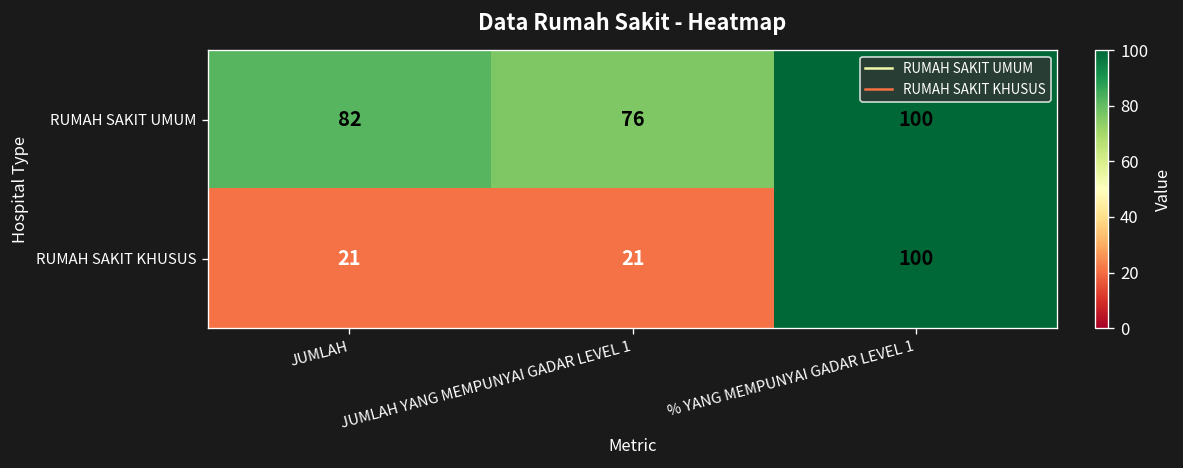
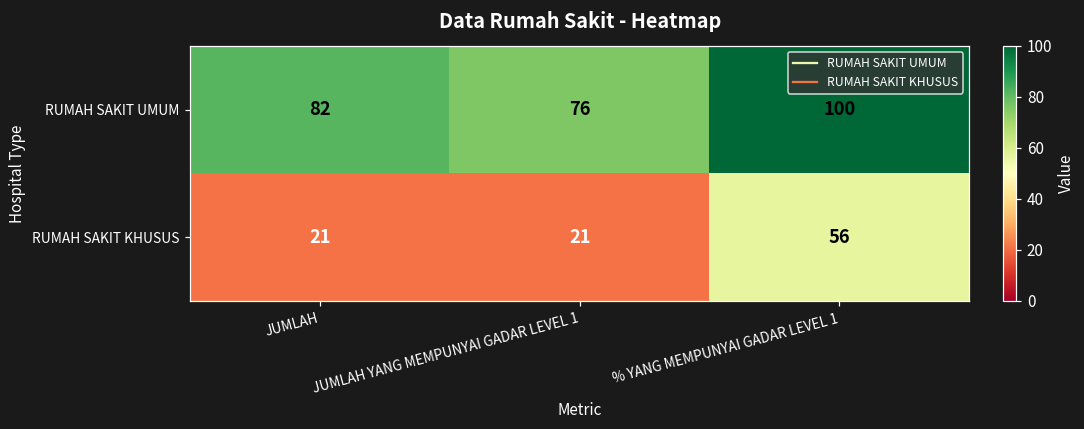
RUMAH SAKIT KHUSUS, % YANG MEMPUNYAI GADAR LEVEL 1: 100 -> 56
